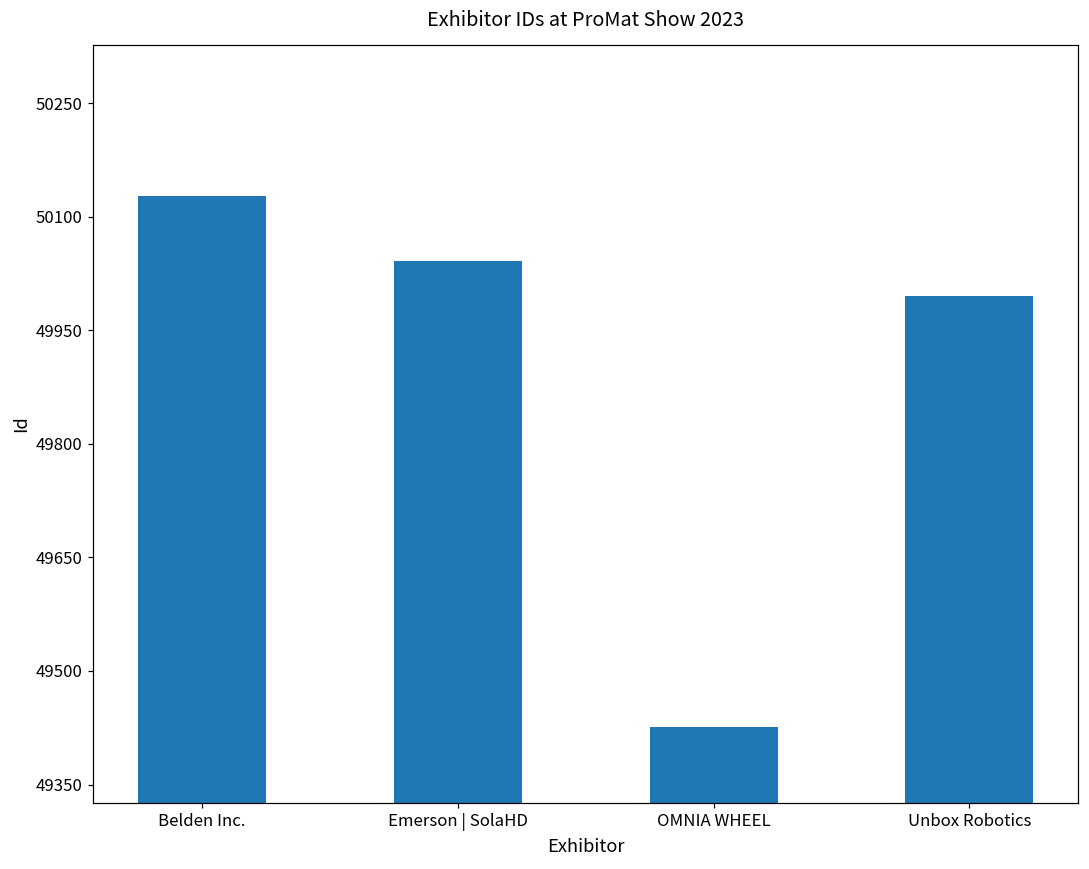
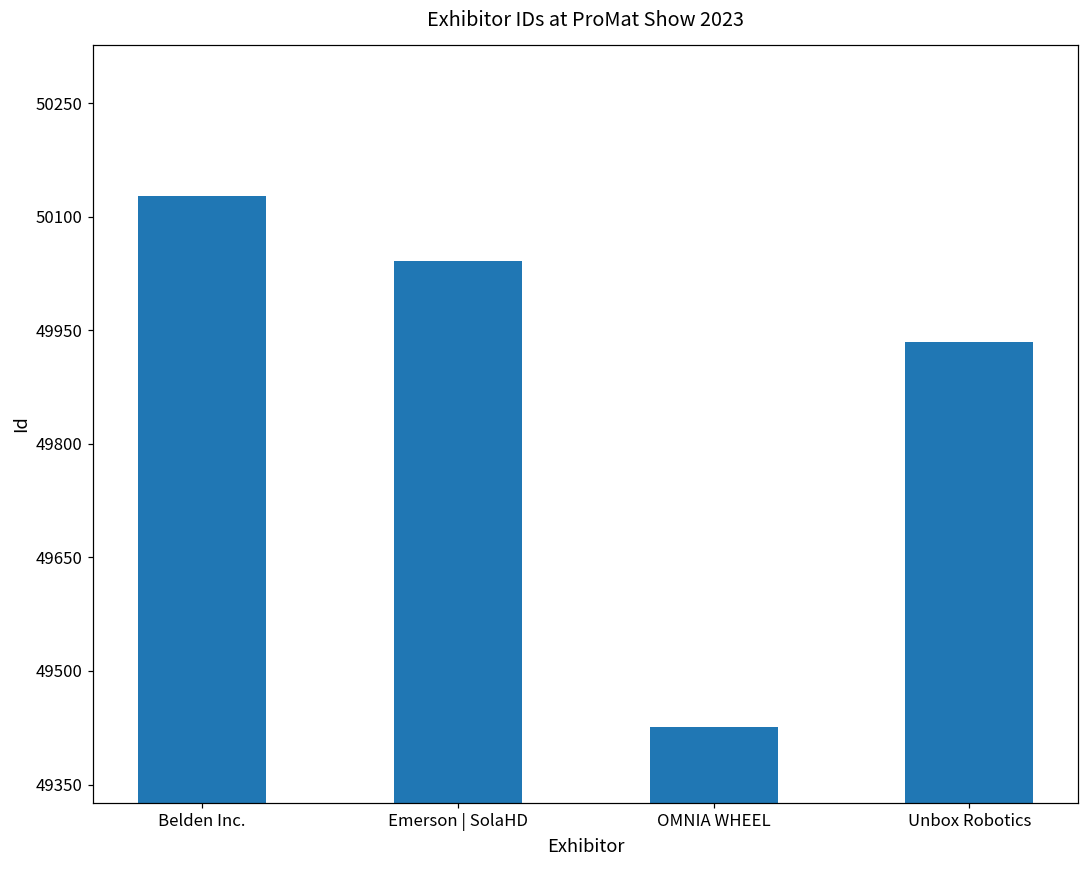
Unbox Robotics: 50000 -> 49930
